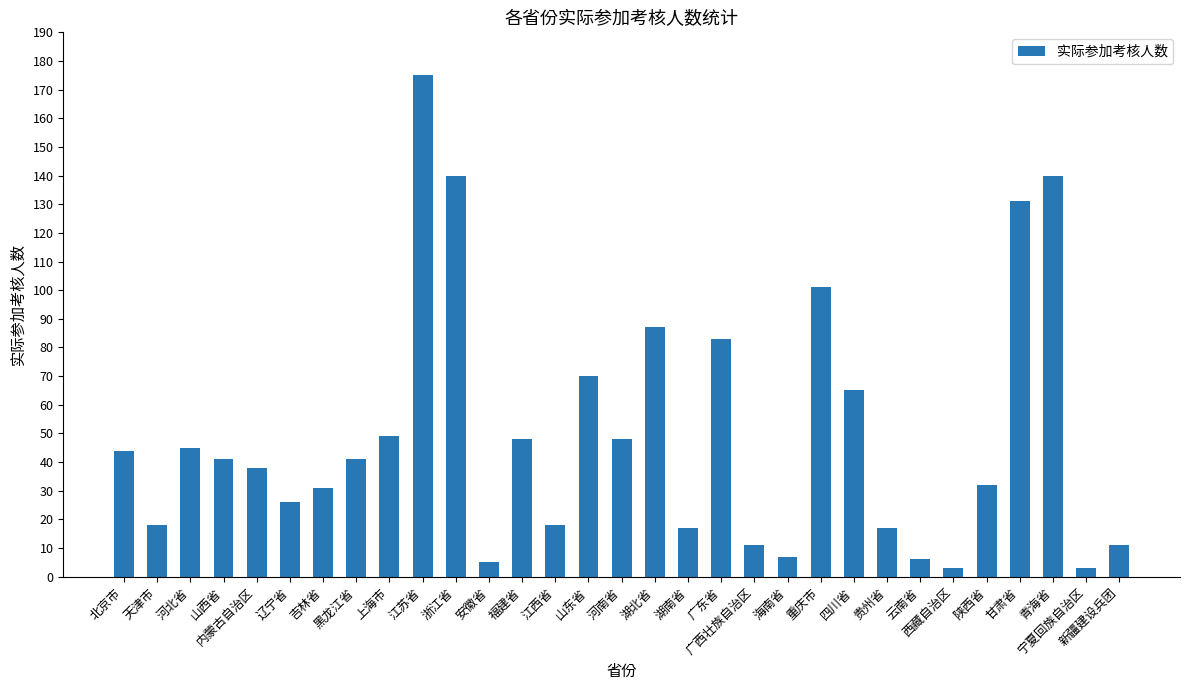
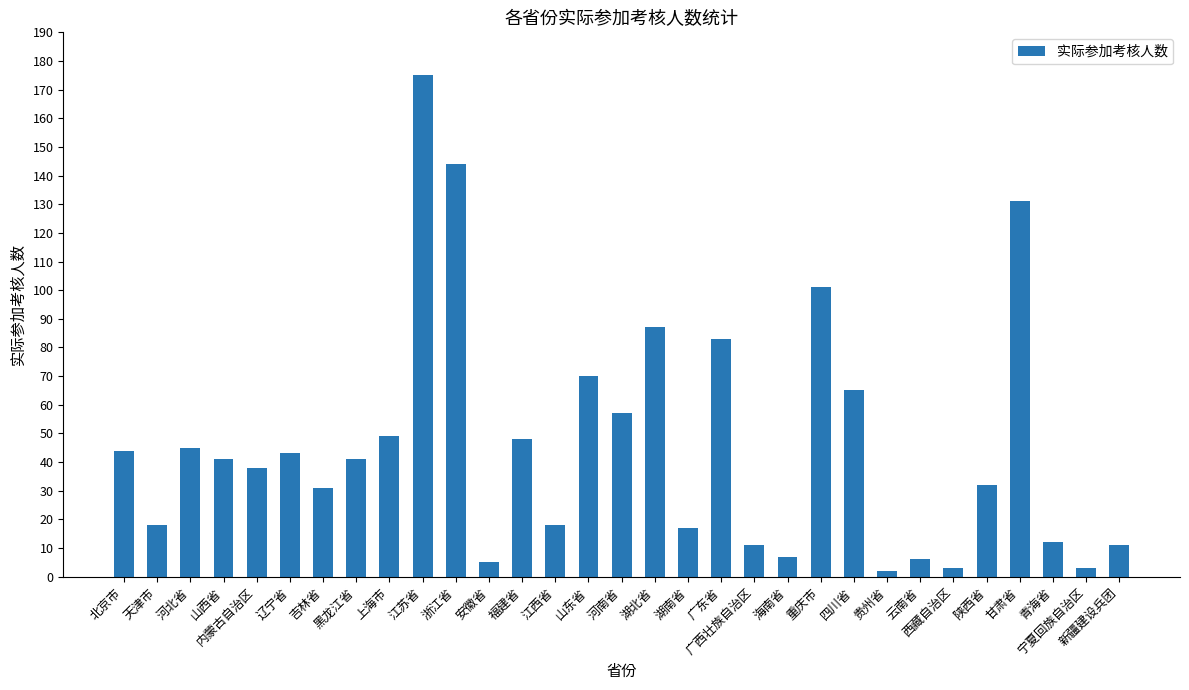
辽宁省: 26 -> 43
浙江省: 140 -> 144
河南省: 48 -> 57
贵州省: 17 -> 2
青海省: 140 -> 12
